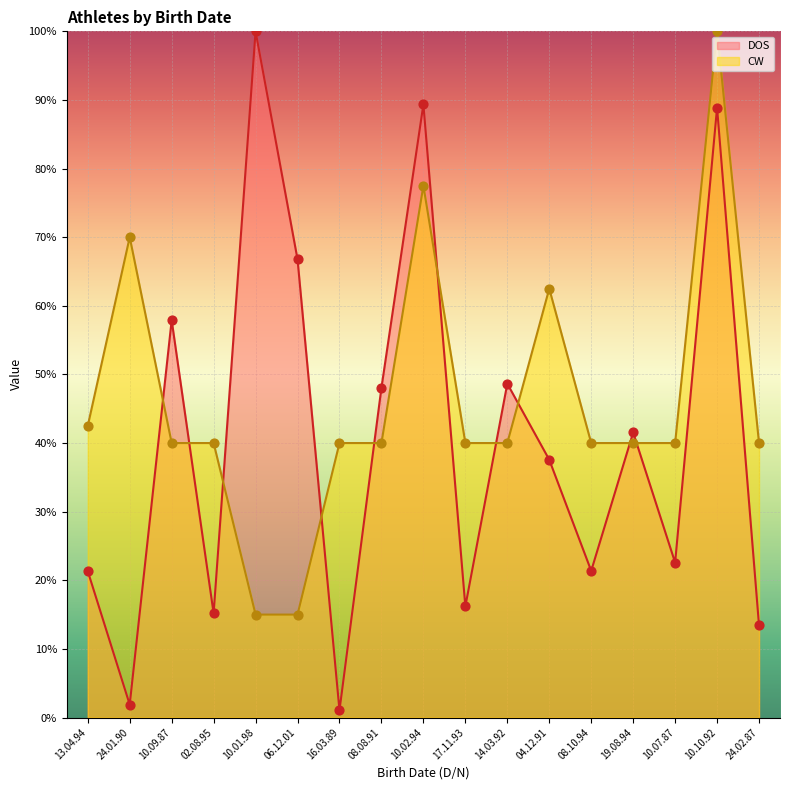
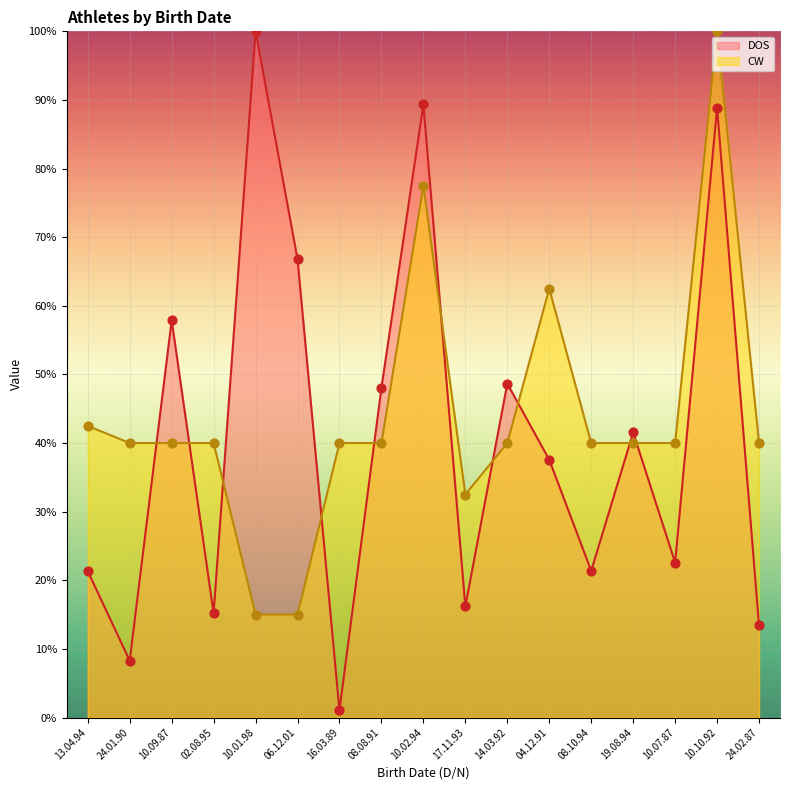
DOS, 24.01.90: 2% -> 8%
CW, 24.01.90: 70% -> 40%
CW, 17.11.93: 40% -> 33%
